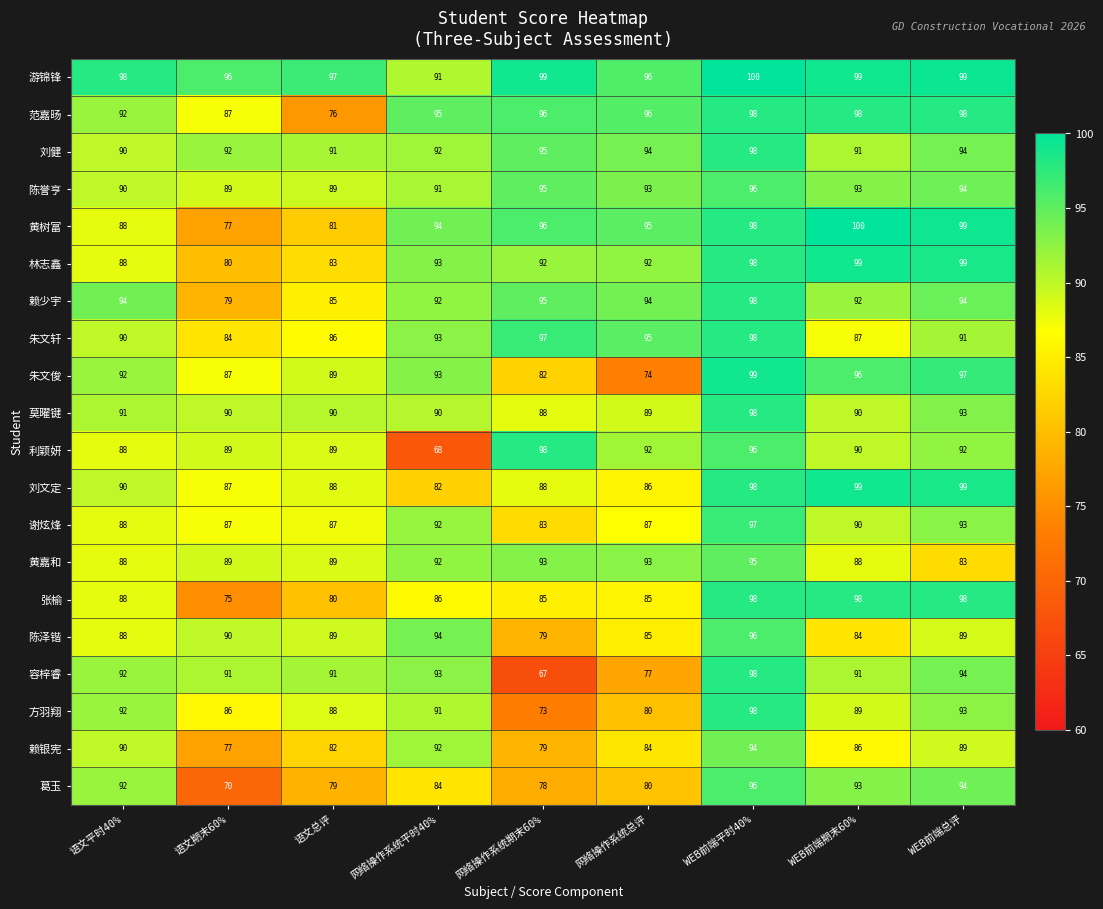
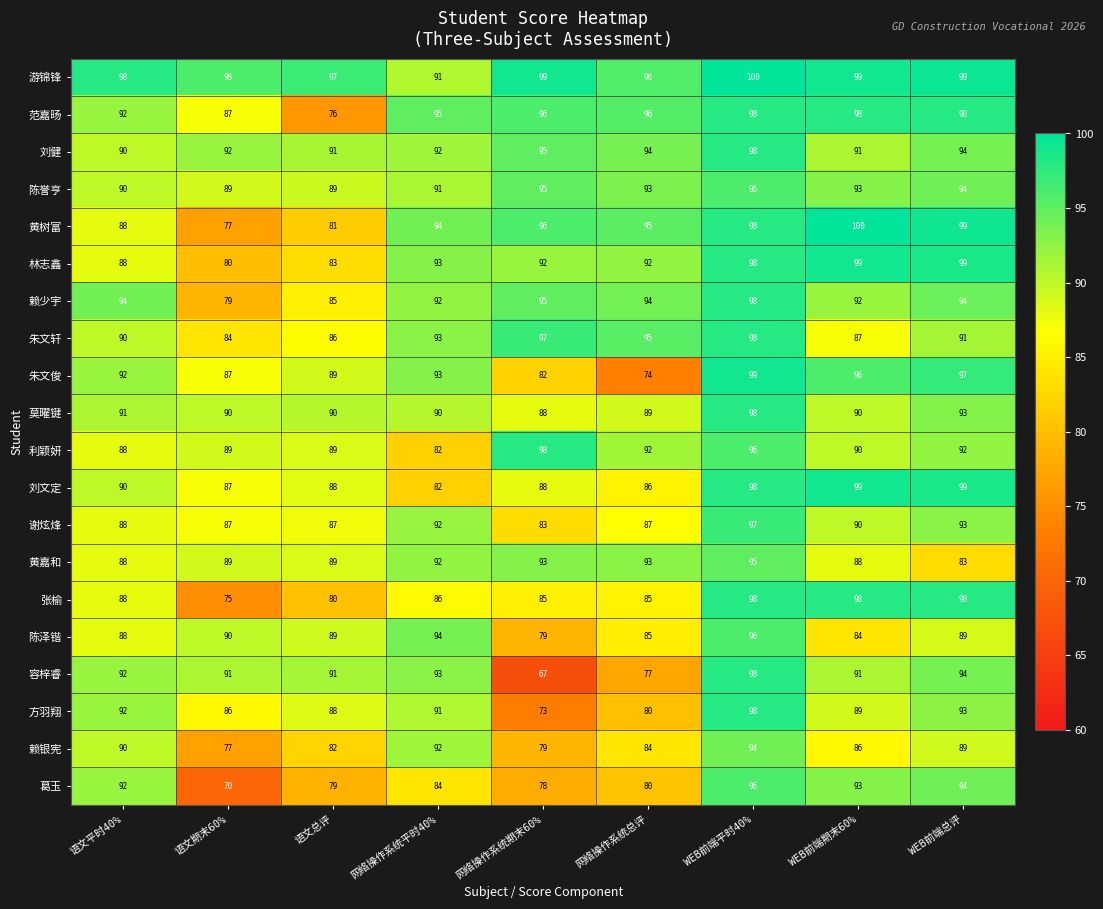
利颖妍, 网络操作系统平时40%: 68 -> 82
